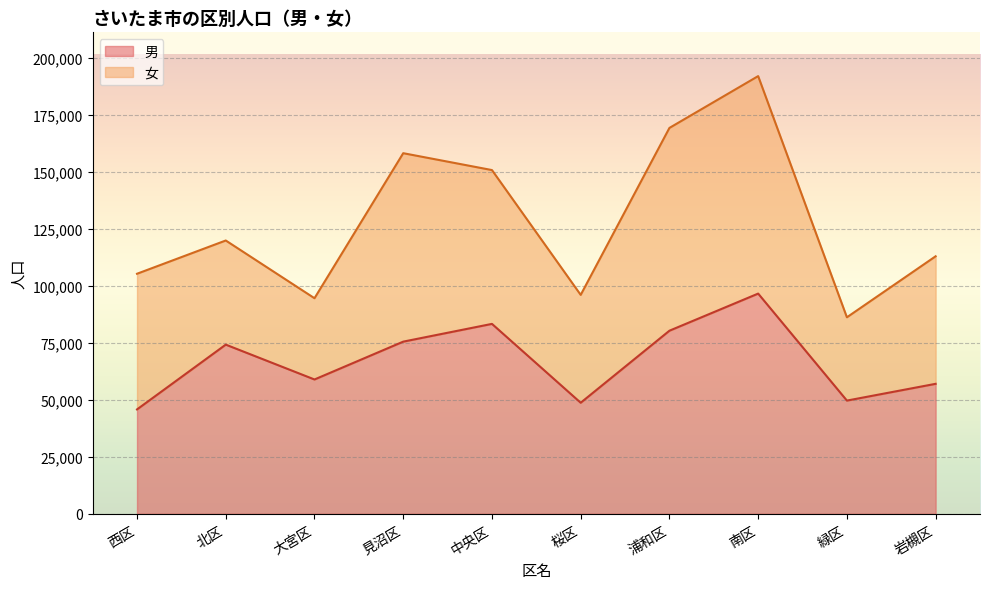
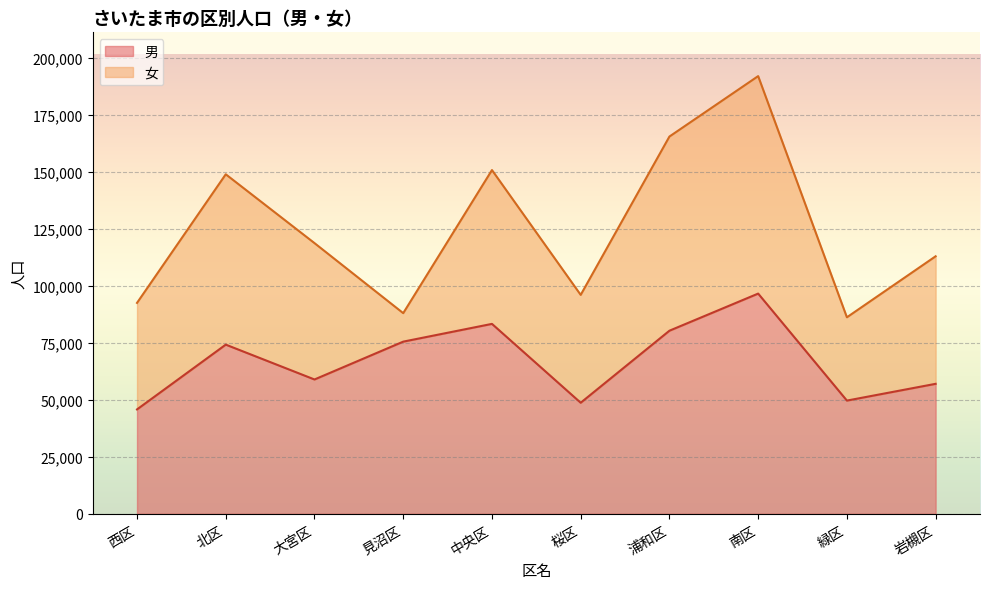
女, 西区: 59,000 -> 47,000
女, 北区: 46,000 -> 75,000
女, 大宮区: 36,000 -> 60,000
女, 見沼区: 83,000 -> 12,000
女, 浦和区: 89,000 -> 85,000
